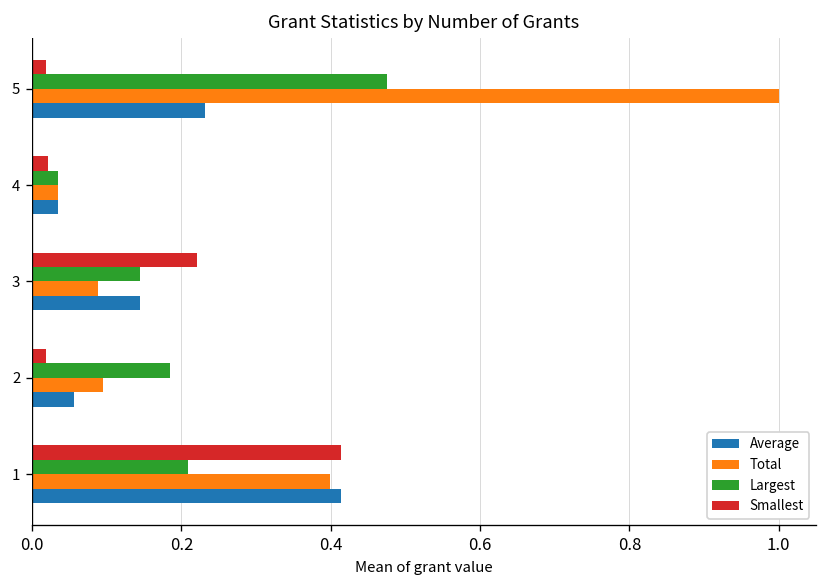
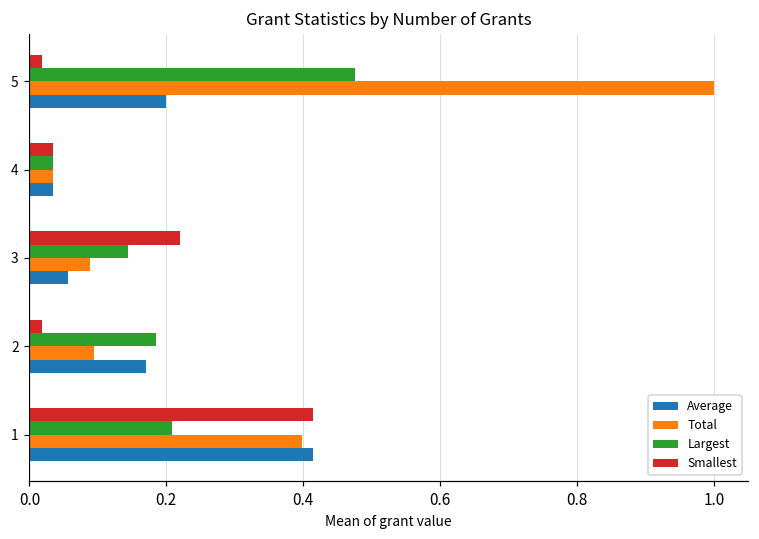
Average, 5: 0.23 -> 0.20
Smallest, 4: 0.02 -> 0.03
Average, 3: 0.14 -> 0.06
Average, 2: 0.06 -> 0.17
